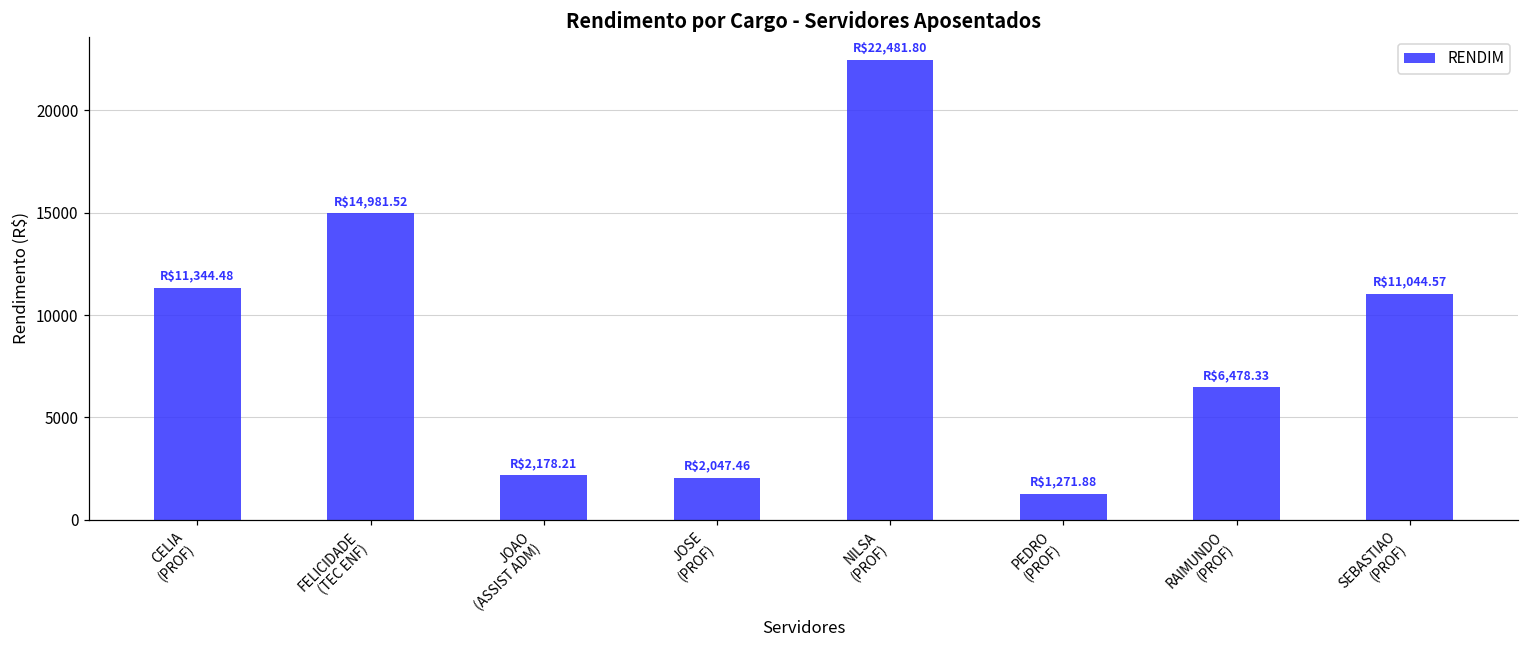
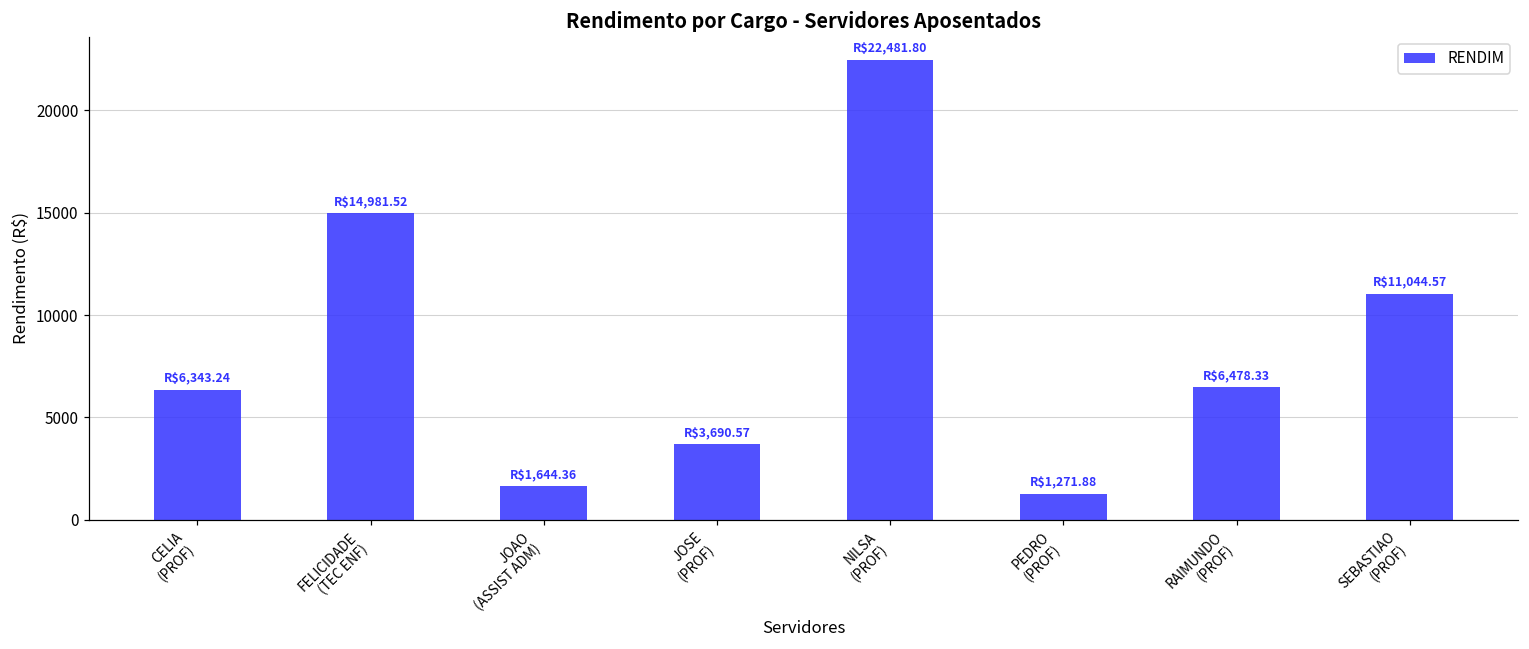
CELIA (PROF): $11,344.48 -> $6,343.24
JOAO (ASSIST ADM): $2,178.21 -> $1,644.36
JOSE (PROF): $2,047.46 -> $3,690.57
